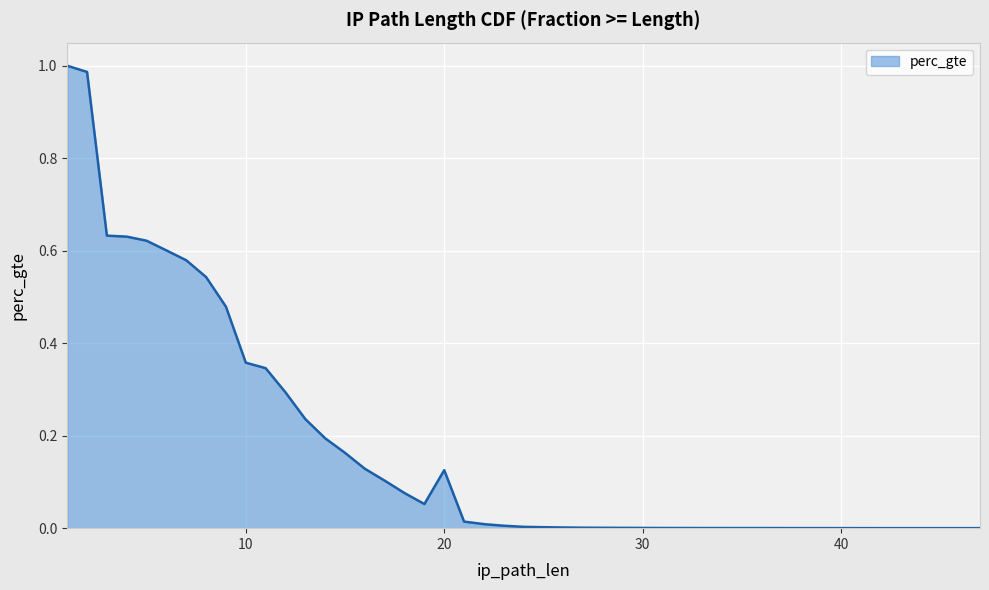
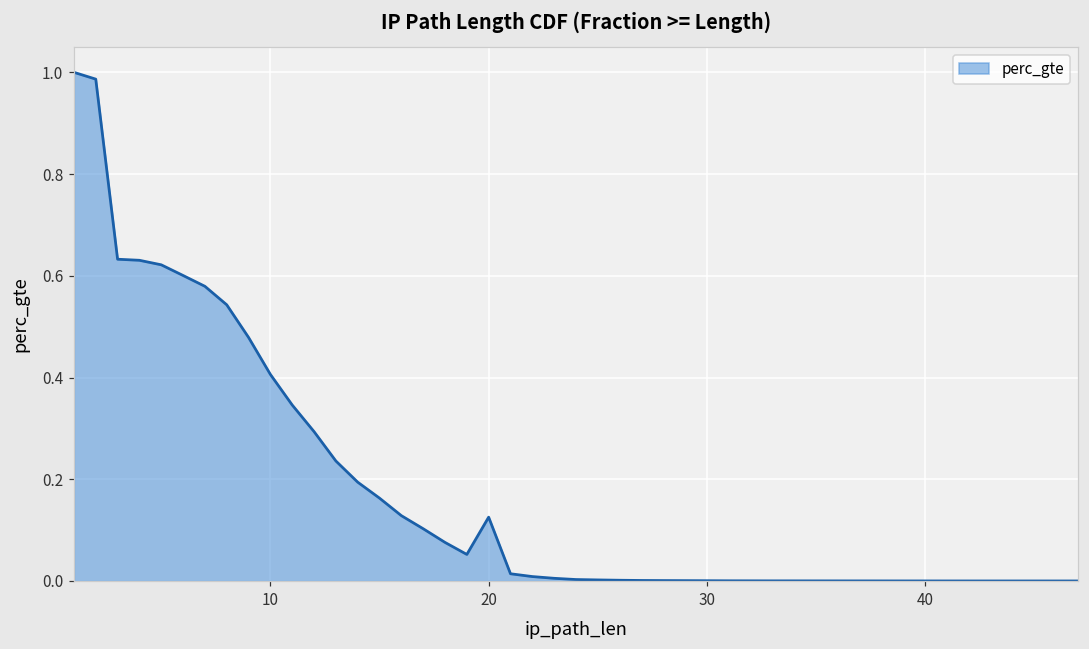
10: 0.36 -> 0.41
